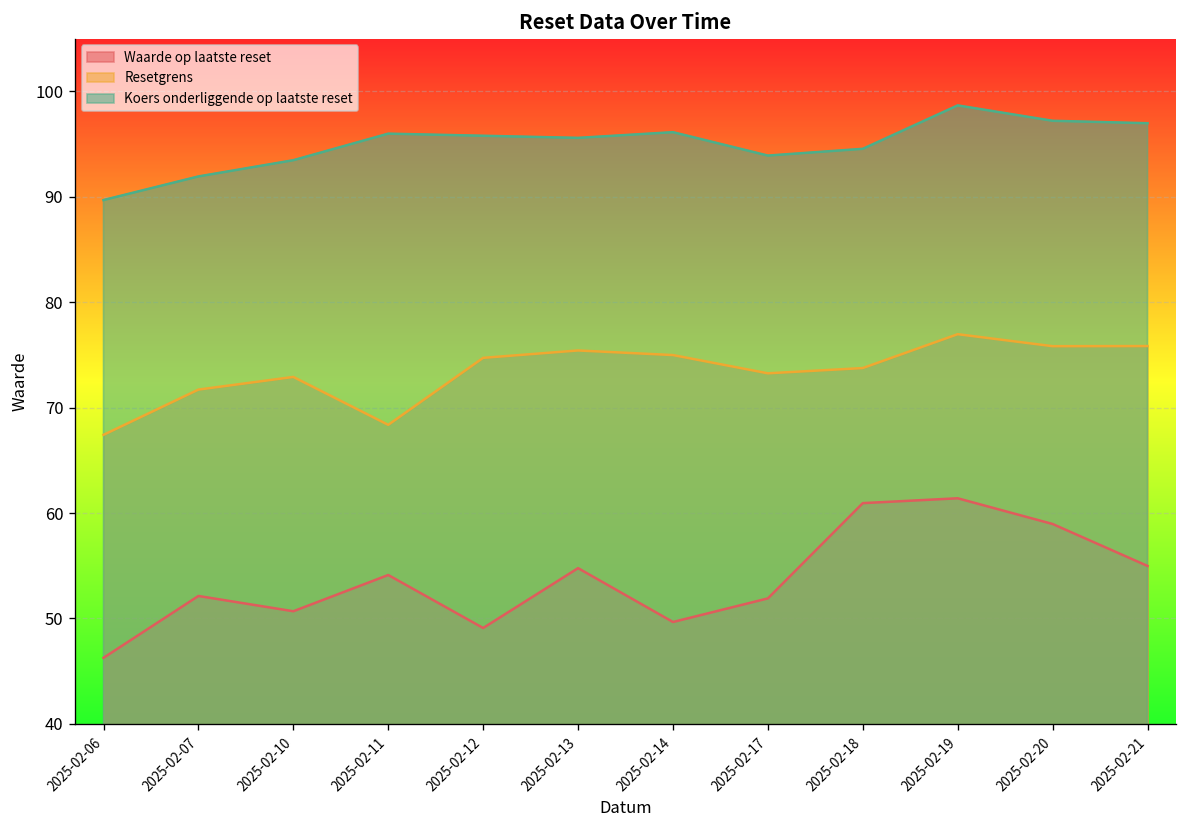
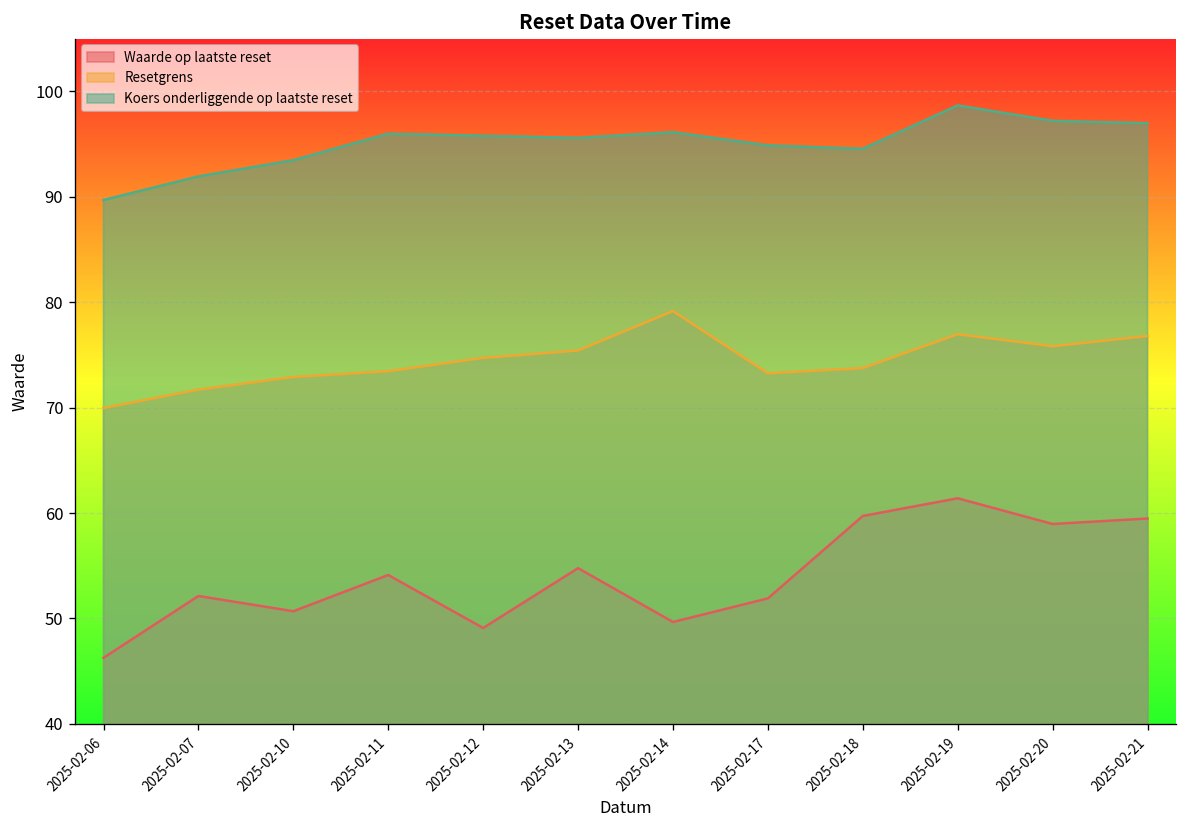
Resetgrens, 2025-02-06: 67 -> 70
Resetgrens, 2025-02-11: 68 -> 73
Resetgrens, 2025-02-14: 75 -> 79
Koers onderliggende op laatste reset, 2025-02-17: 94 -> 95
Waarde op laatste reset, 2025-02-18: 61 -> 60
Waarde op laatste reset, 2025-02-21: 55 -> 59
Resetgrens, 2025-02-21: 76 -> 77
